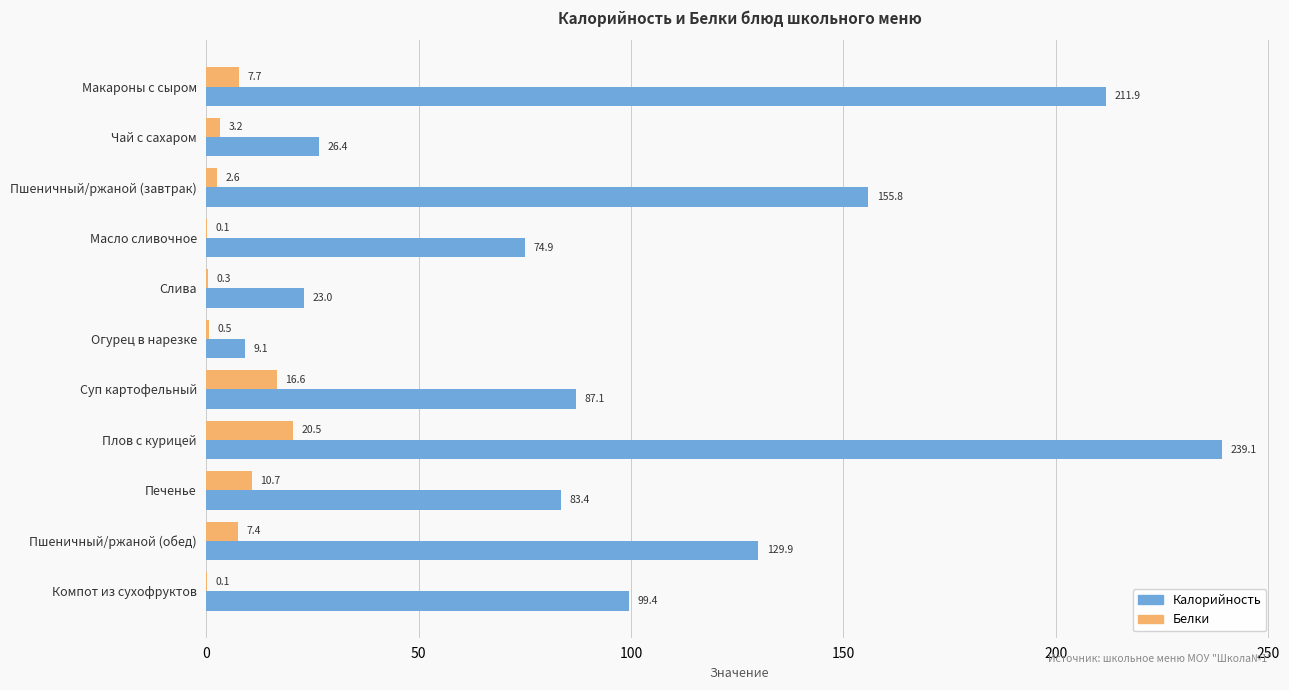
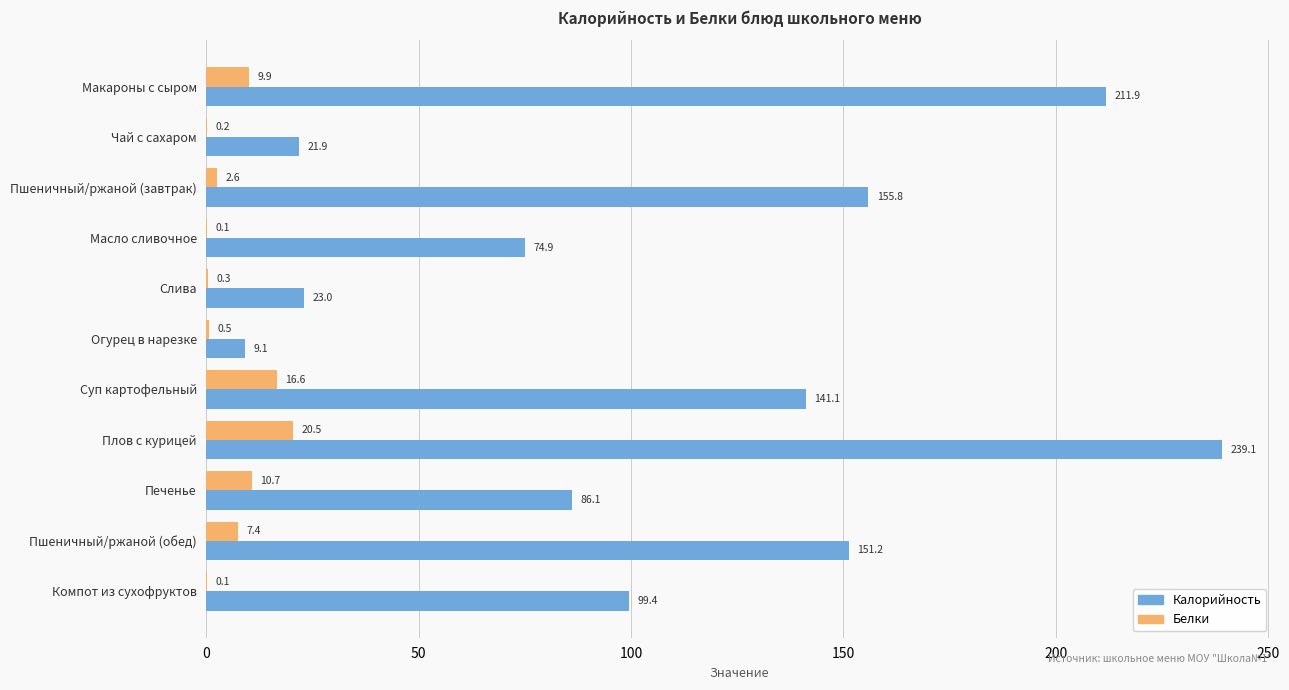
Белки, Макароны с сыром: 7.7 -> 9.9
Белки, Чай с сахаром: 3.2 -> 0.2
Калорийность, Чай с сахаром: 26.4 -> 21.9
Калорийность, Суп картофельный: 87.1 -> 141.1
Калорийность, Печенье: 83.4 -> 86.1
Калорийность, Пшеничный/ржаной (обед): 129.9 -> 151.2
